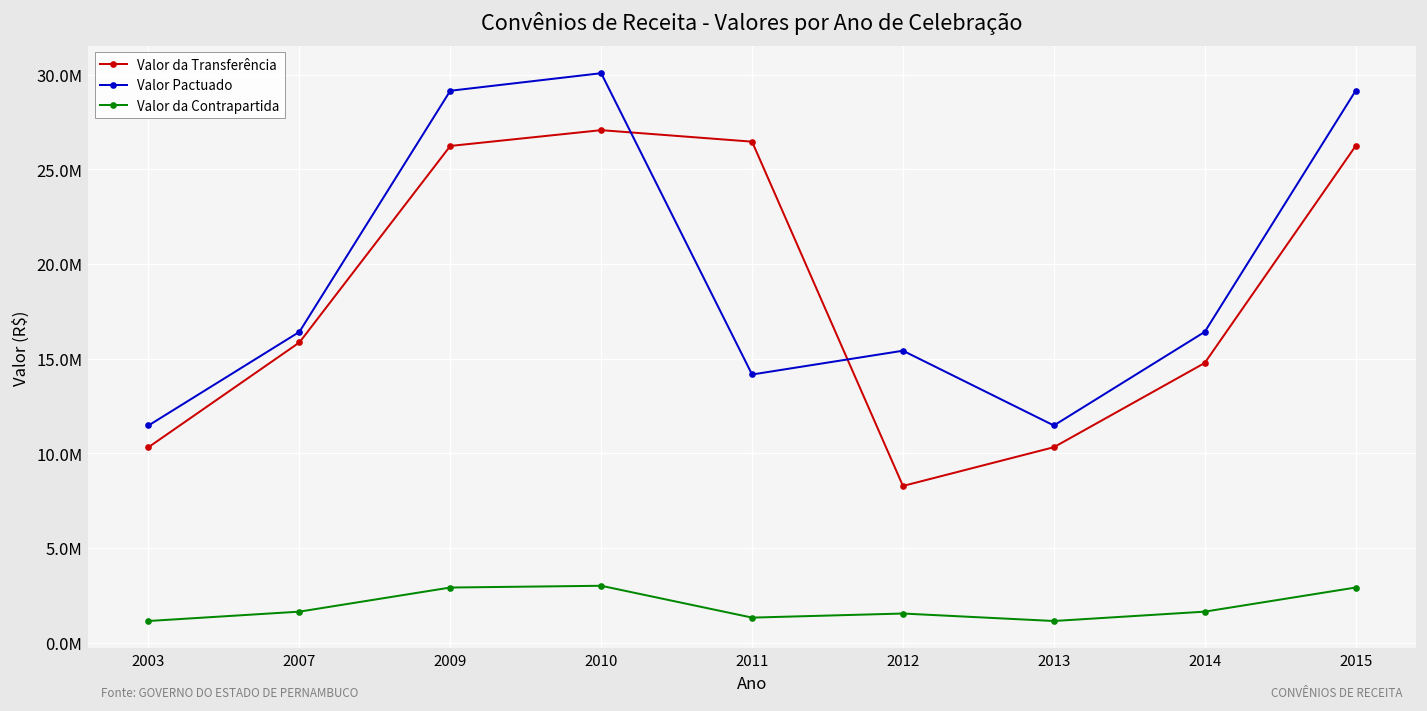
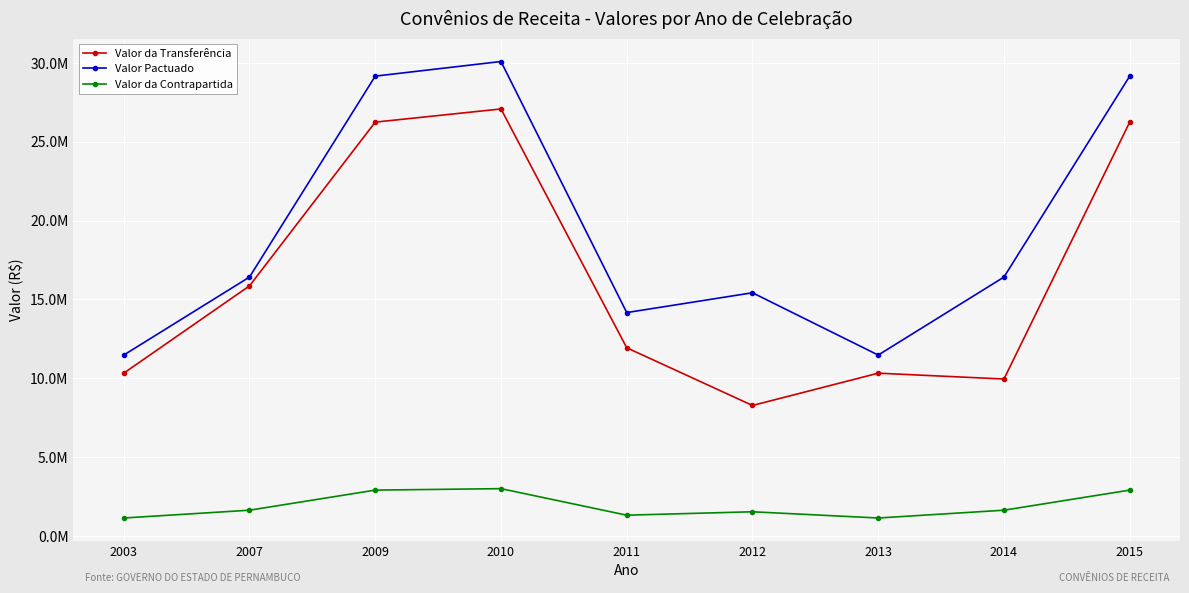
Valor da Transferência, 2011: 26500000 -> 11900000
Valor da Transferência, 2014: 14800000 -> 10000000
